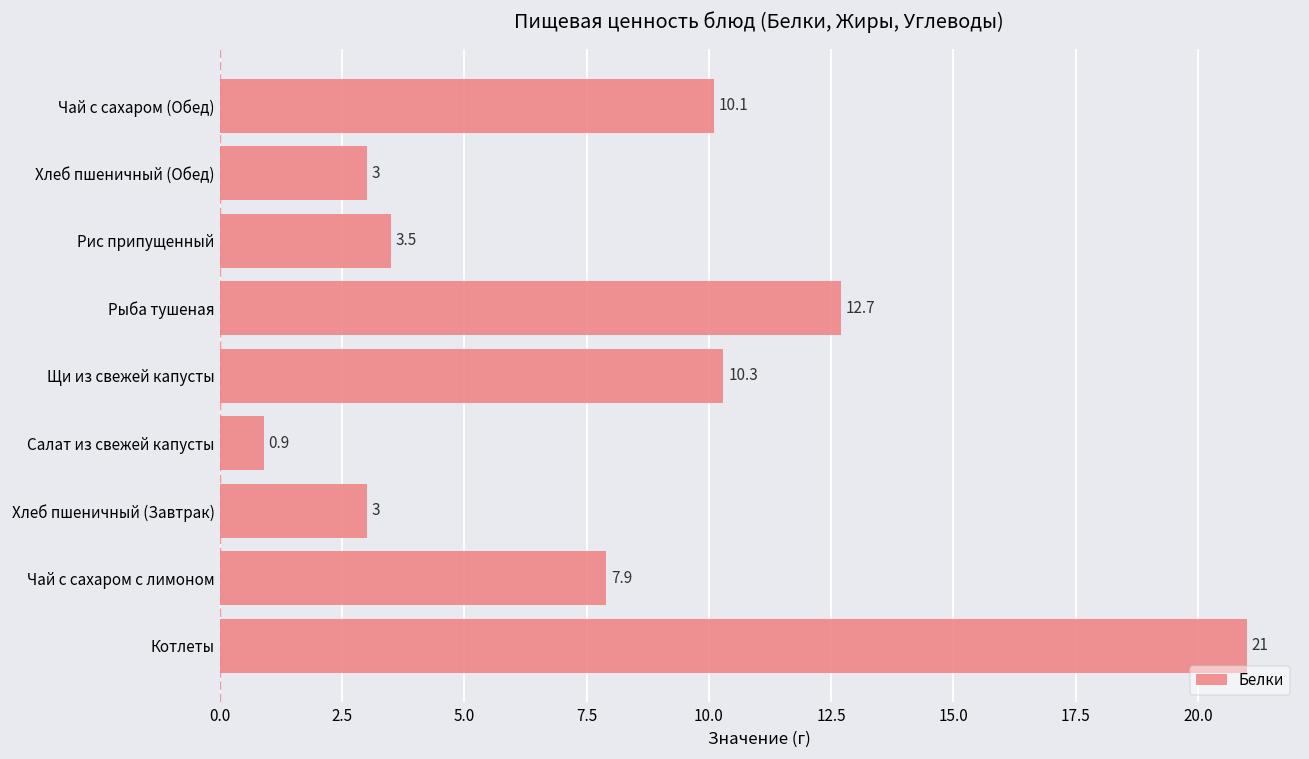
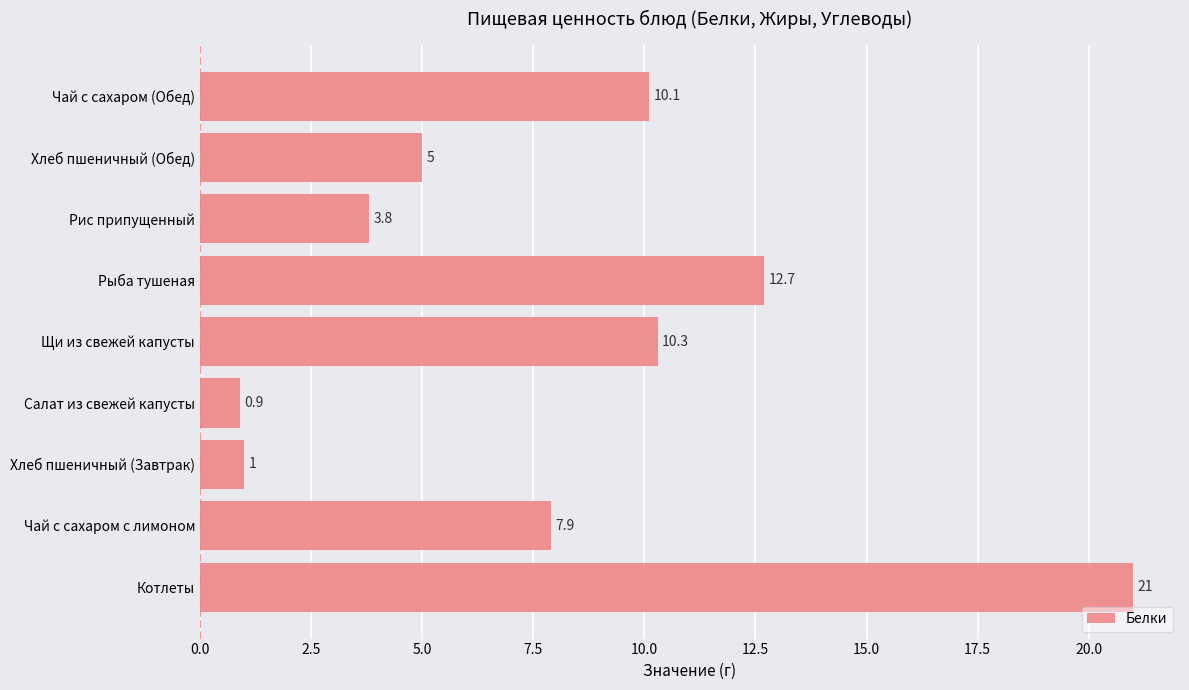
Хлеб пшеничный (Обед): 3 -> 5
Рис припущенный: 3.5 -> 3.8
Хлеб пшеничный (Завтрак): 3 -> 1
